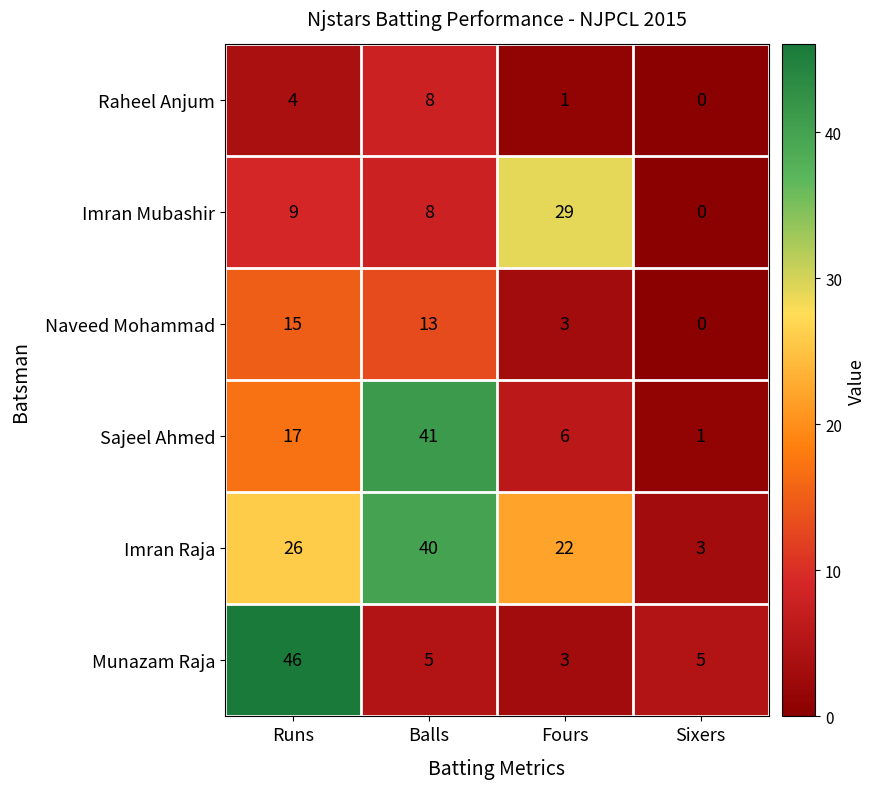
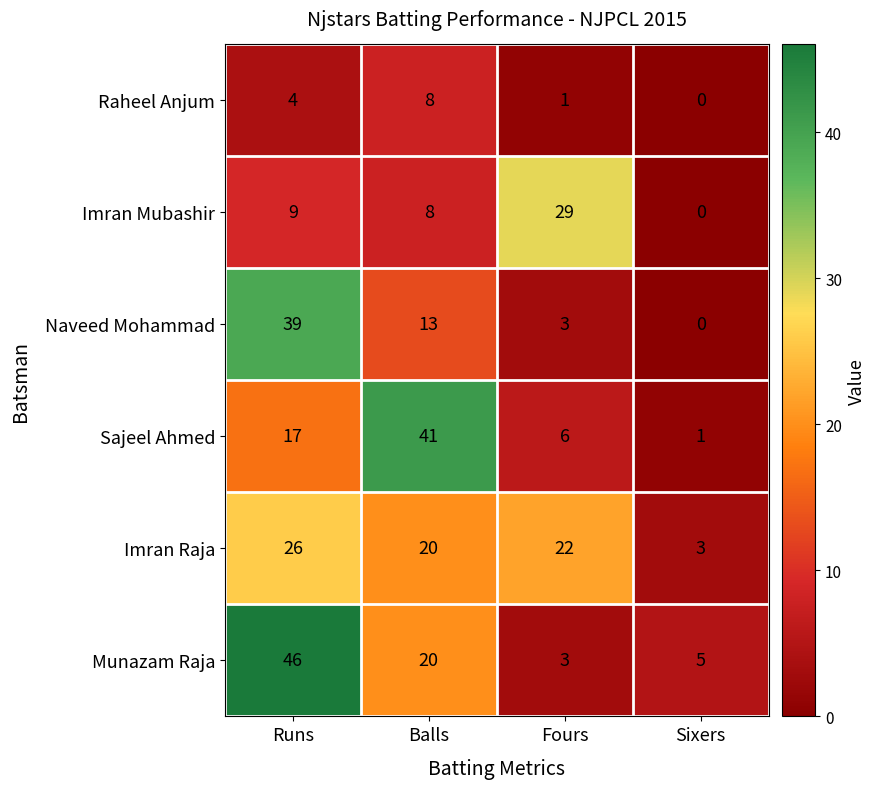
Naveed Mohammad, Runs: 15 -> 39
Imran Raja, Balls: 40 -> 20
Munazam Raja, Balls: 5 -> 20
